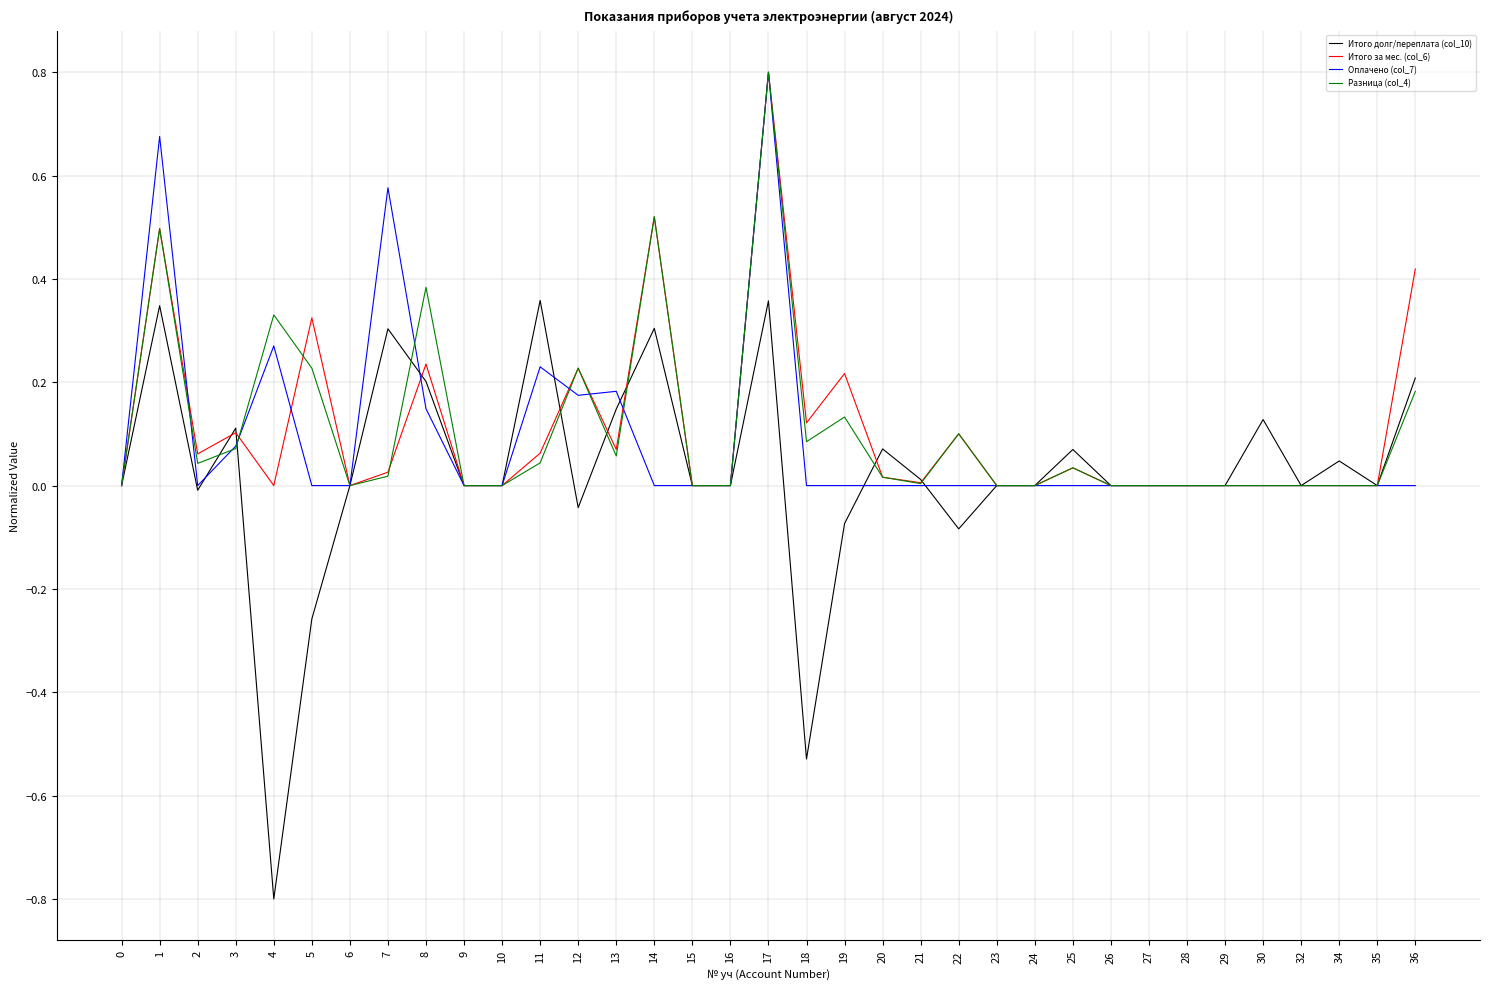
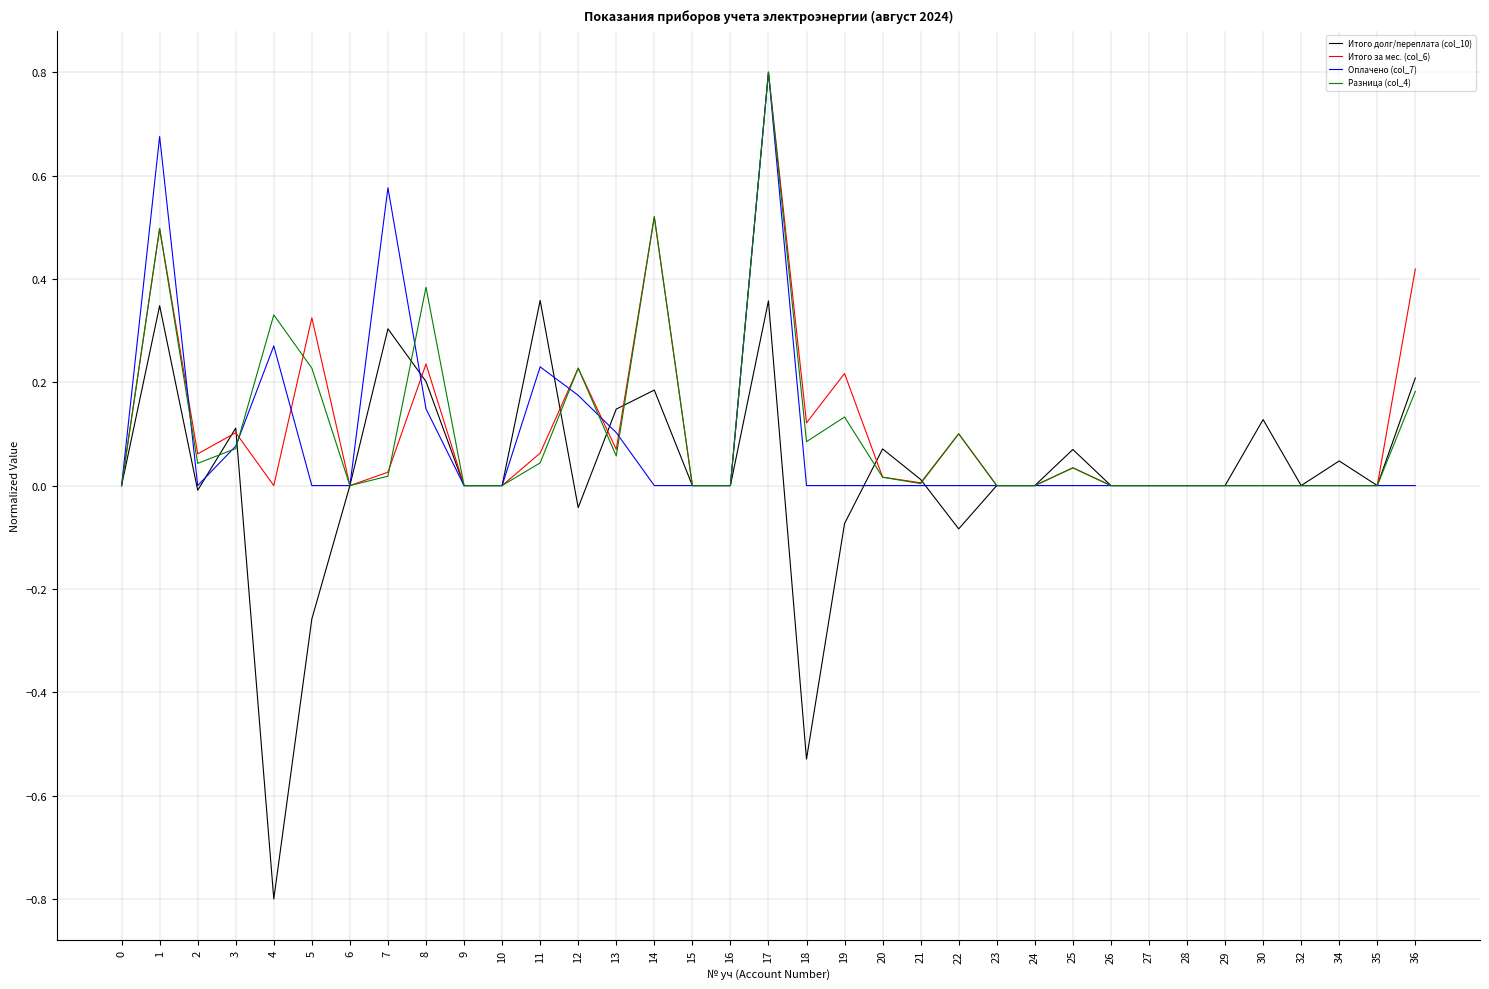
Оплачено (col_7), 13: 0.18 -> 0.10
Итого долг/переплата (col_10), 14: 0.30 -> 0.18
